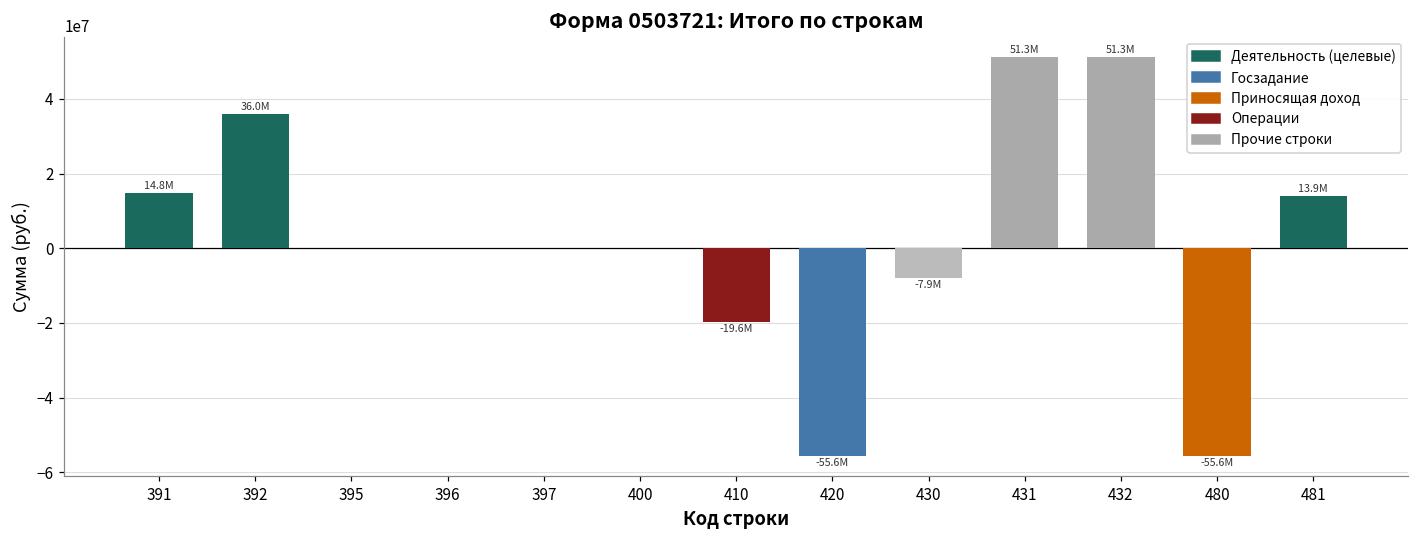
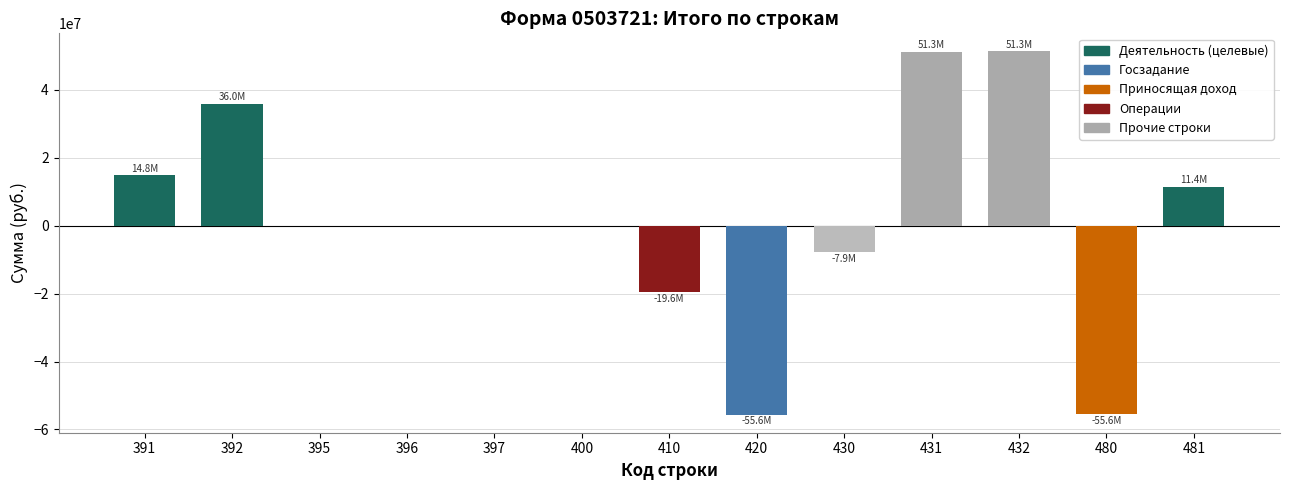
481: 13.9M -> 11.4M
